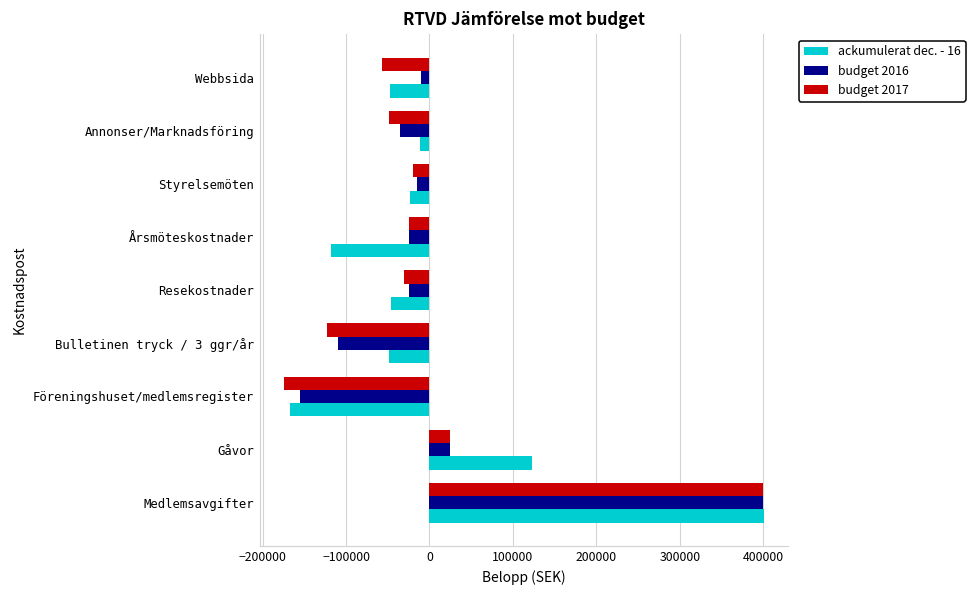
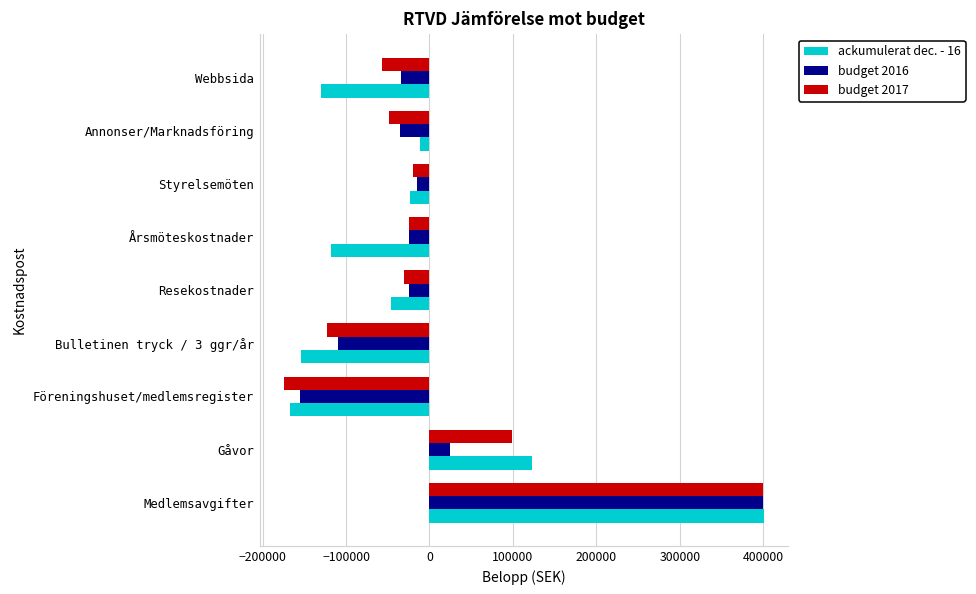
budget 2016, Webbsida: -10000 -> -30000
ackumulerat dec. - 16, Webbsida: -50000 -> -130000
ackumulerat dec. - 16, Bulletinen tryck / 3 ggr/år: -50000 -> -150000
budget 2017, Gåvor: 30000 -> 100000
